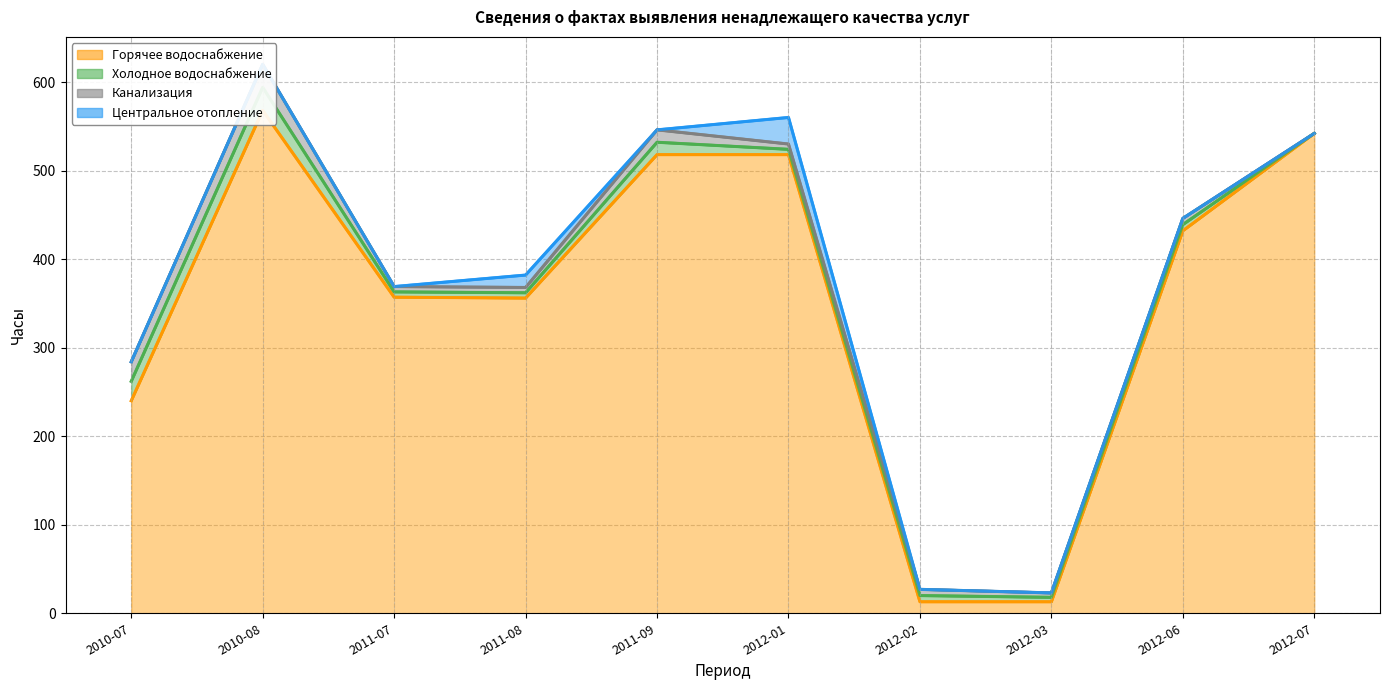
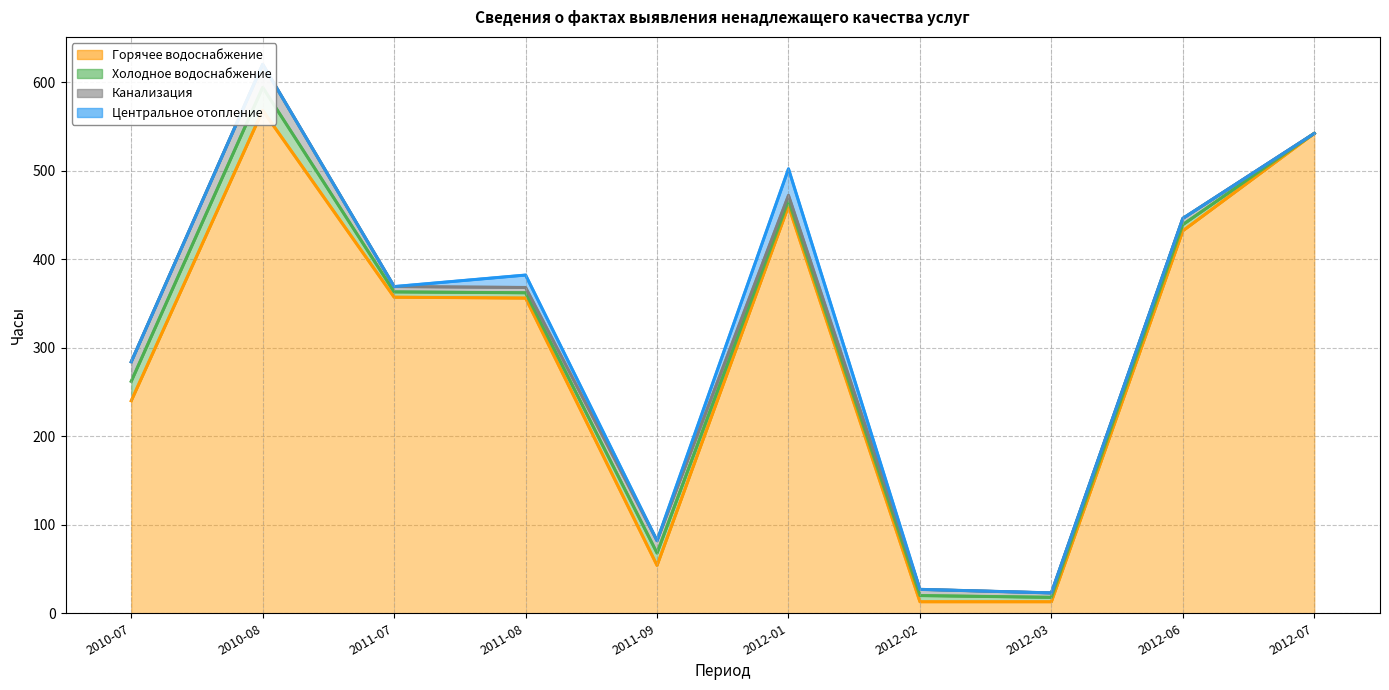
Горячее водоснабжение, 2011-09: 520 -> 50
Горячее водоснабжение, 2012-01: 520 -> 460
